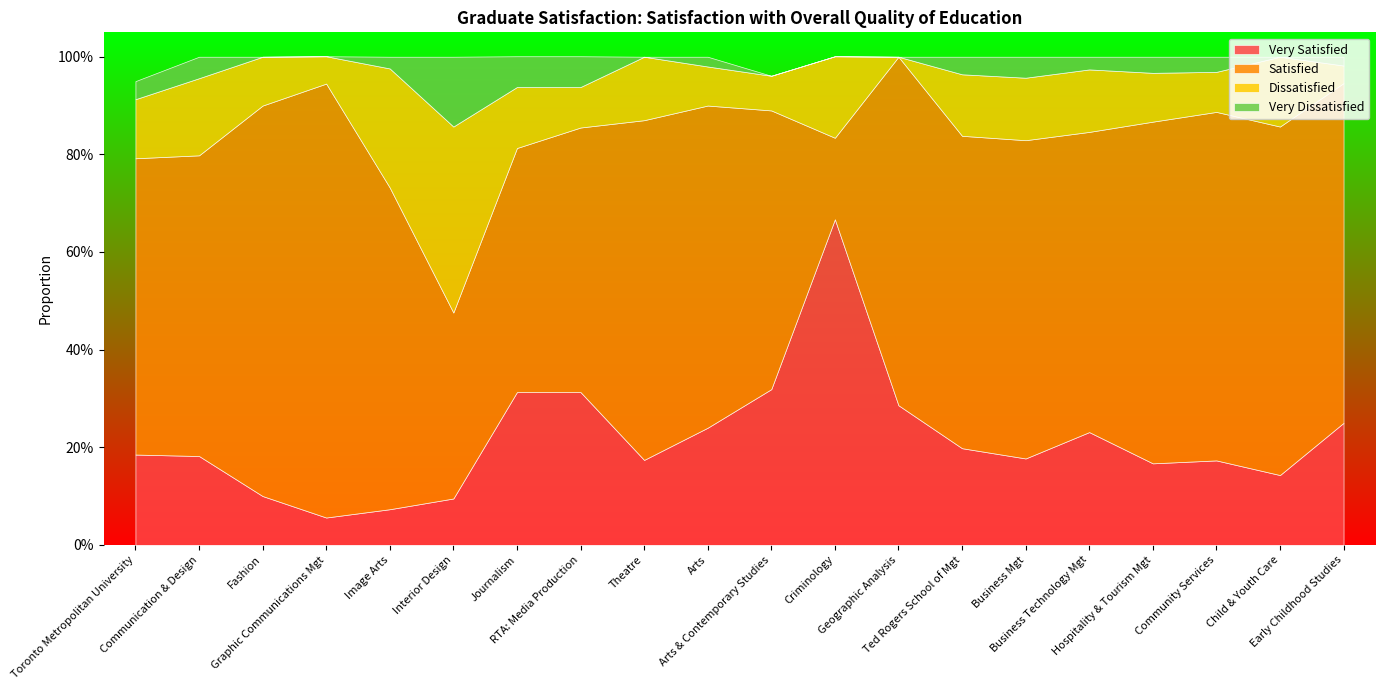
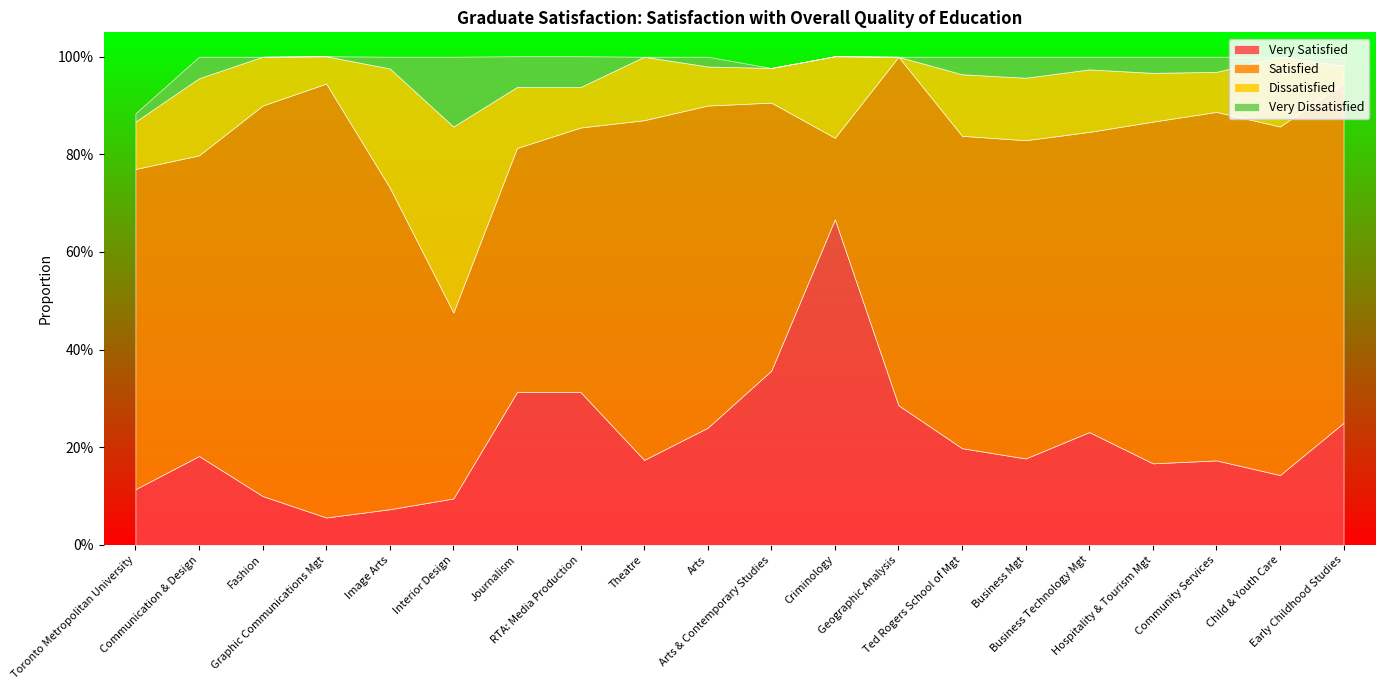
Very Satisfied, Toronto Metropolitan University: 19% -> 11%
Satisfied, Toronto Metropolitan University: 61% -> 66%
Dissatisfied, Toronto Metropolitan University: 12% -> 10%
Very Dissatisfied, Toronto Metropolitan University: 4% -> 2%
Very Satisfied, Arts & Contemporary Studies: 32% -> 36%
Satisfied, Arts & Contemporary Studies: 57% -> 55%
